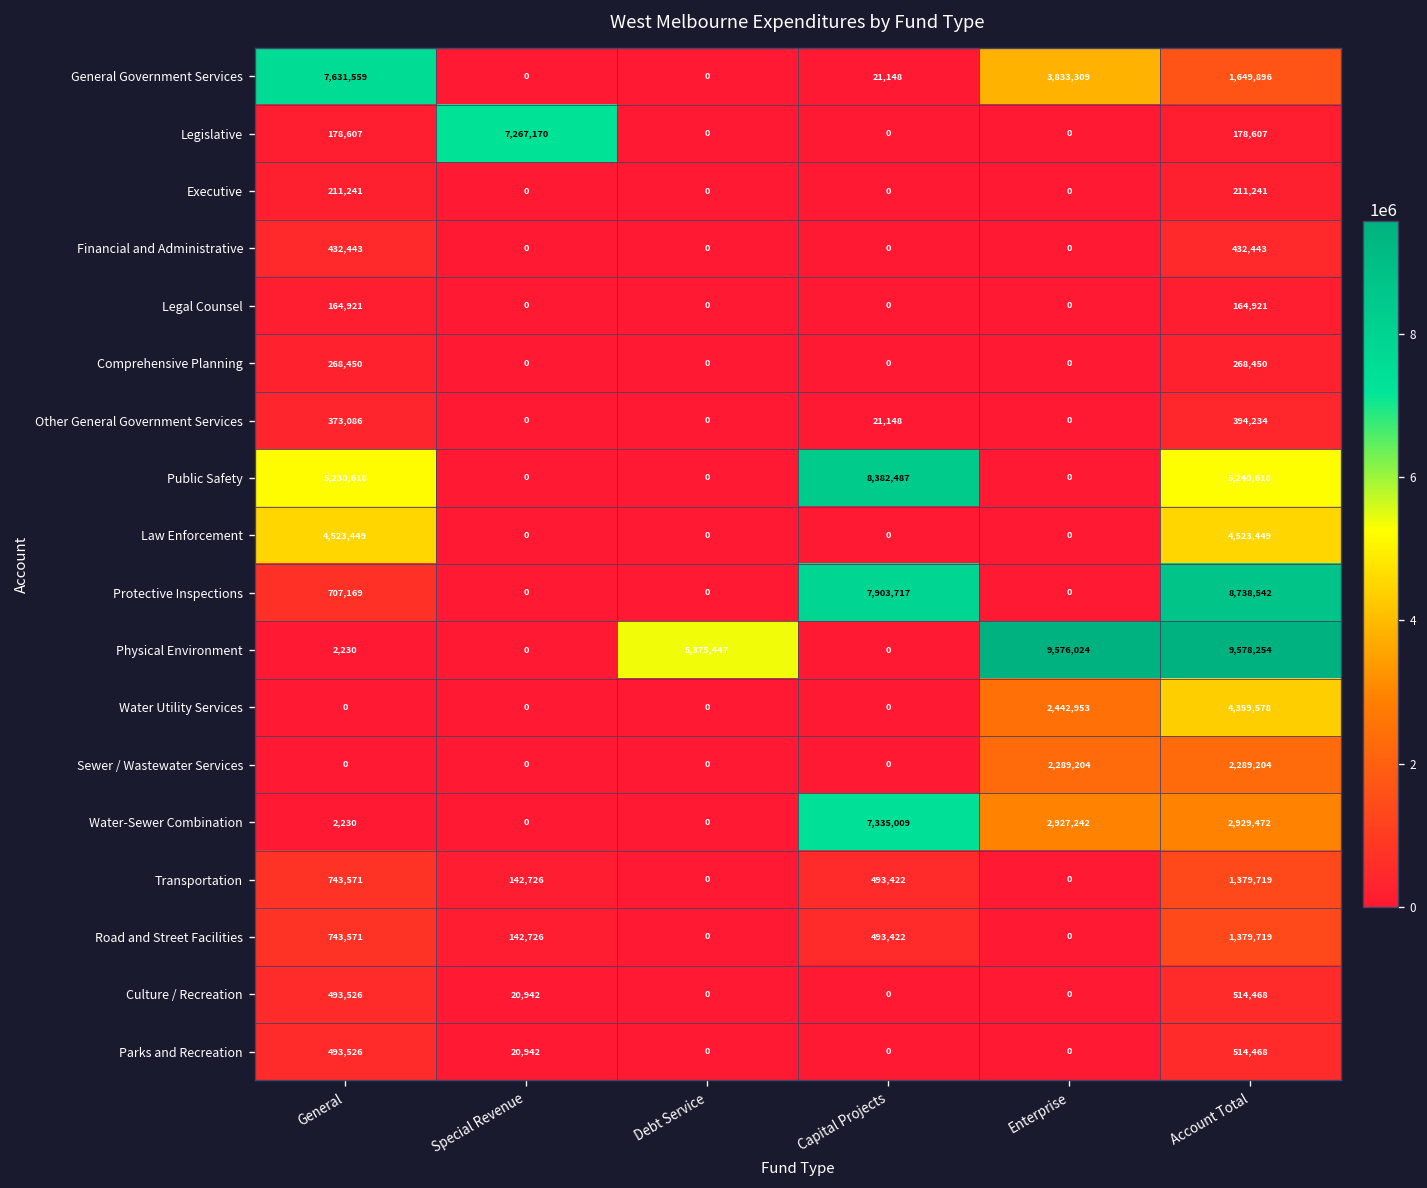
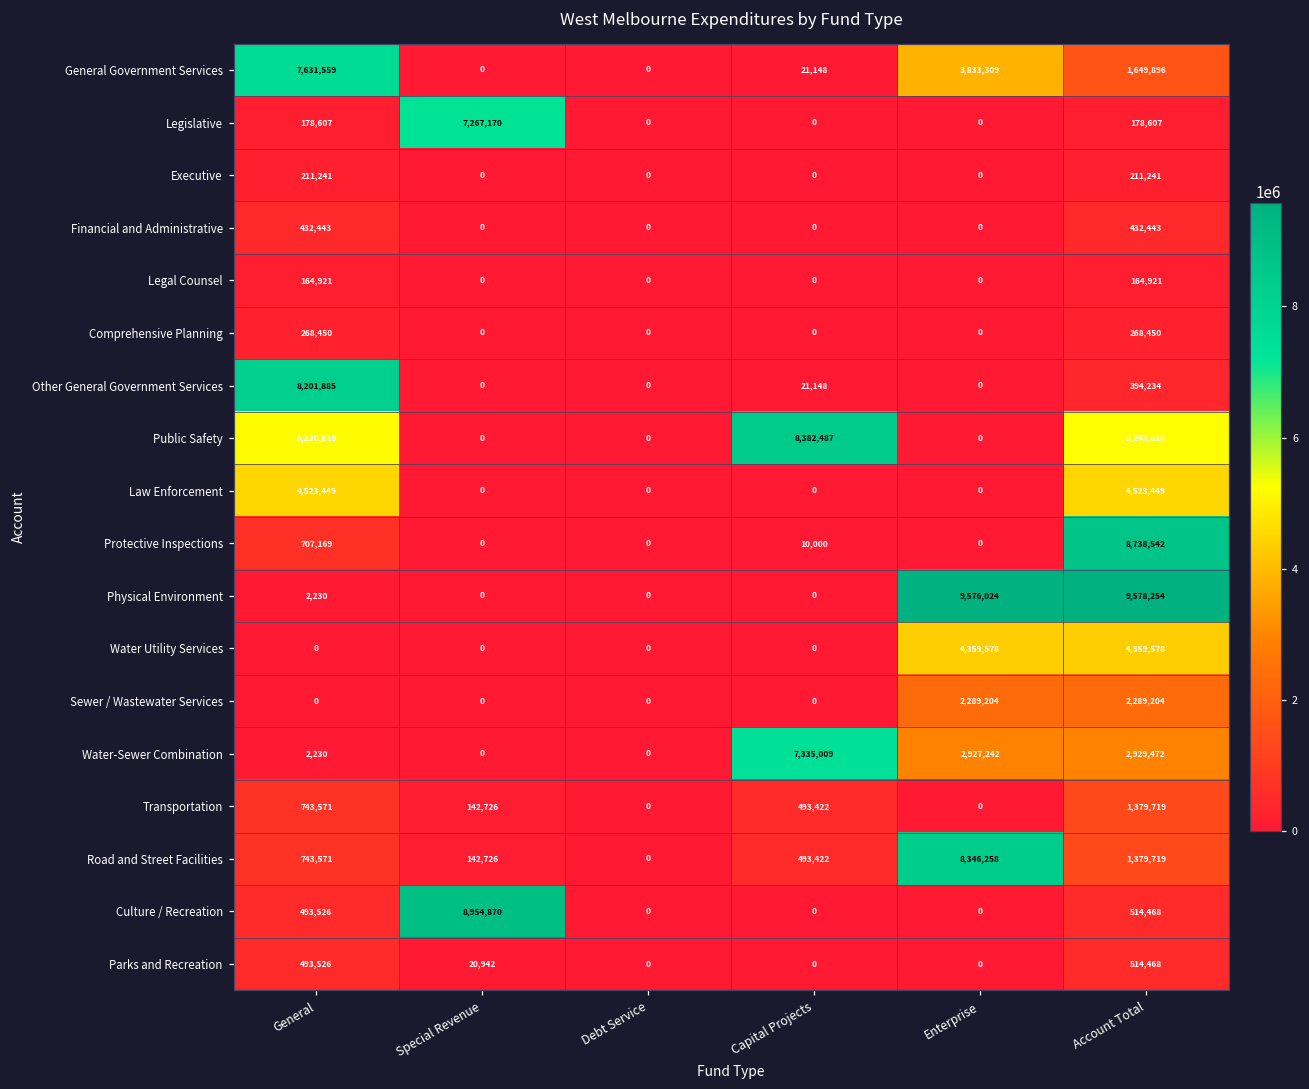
Other General Government Services, General: 373,086 -> 8,201,885
Protective Inspections, Capital Projects: 7,903,717 -> 10,000
Physical Environment, Debt Service: 5,375,447 -> 0
Water Utility Services, Enterprise: 2,442,953 -> 4,359,578
Road and Street Facilities, Enterprise: 0 -> 8,346,258
Culture / Recreation, Special Revenue: 20,942 -> 8,954,870
